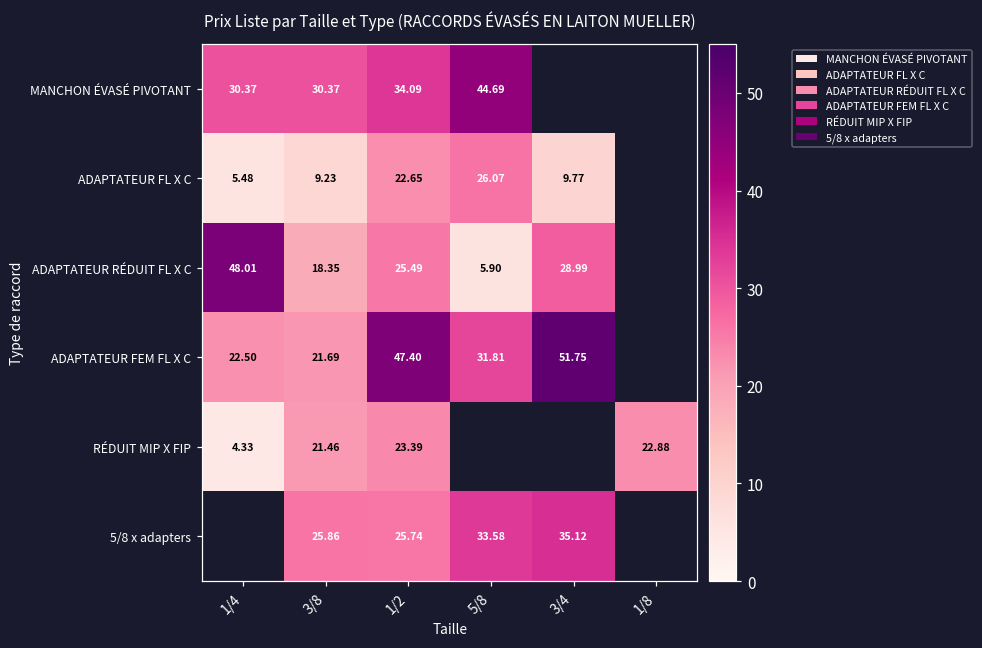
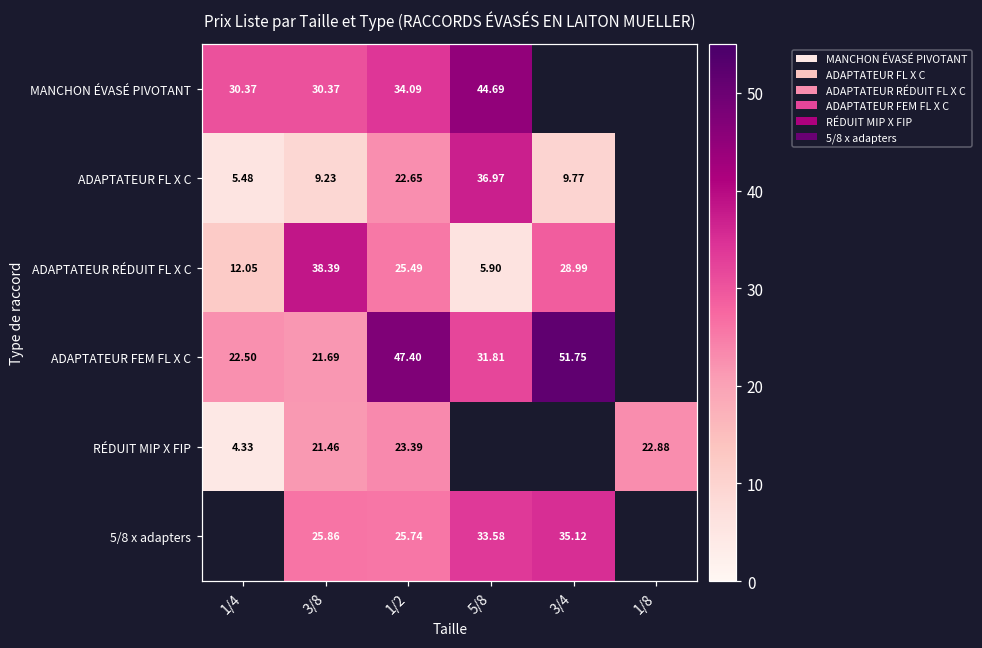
ADAPTATEUR FL X C, 5/8: 26.07 -> 36.97
ADAPTATEUR RÉDUIT FL X C, 1/4: 48.01 -> 12.05
ADAPTATEUR RÉDUIT FL X C, 3/8: 18.35 -> 38.39
